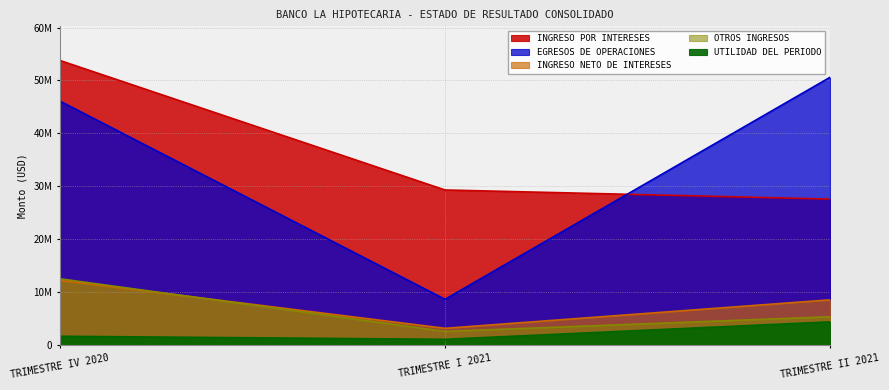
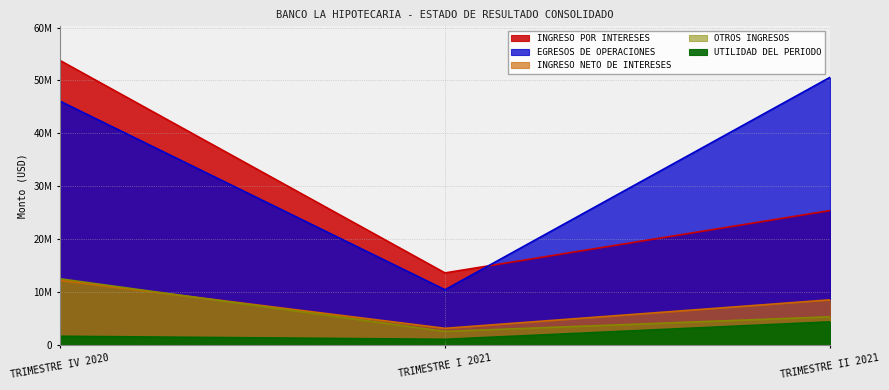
INGRESO POR INTERESES, TRIMESTRE I 2021: 29000000 -> 14000000
EGRESOS DE OPERACIONES, TRIMESTRE I 2021: 9000000 -> 10000000
INGRESO POR INTERESES, TRIMESTRE II 2021: 28000000 -> 25000000
